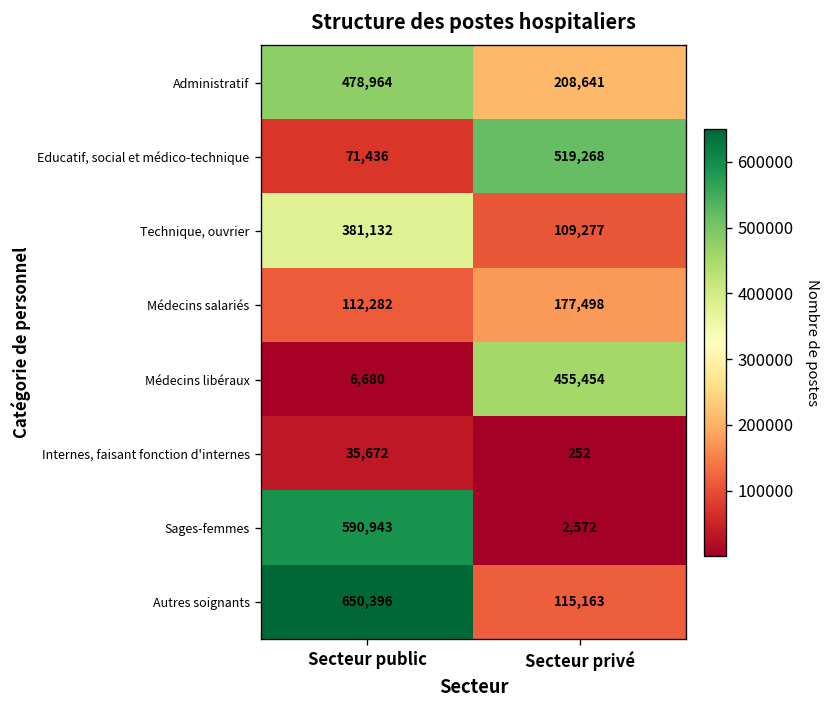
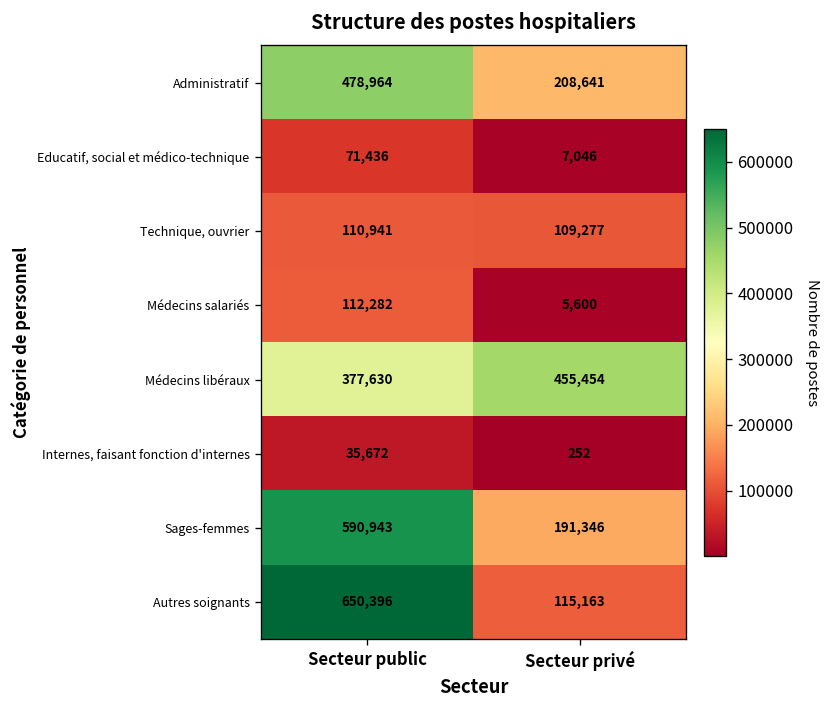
Educatif, social et médico-technique, Secteur privé: 519,268 -> 7,046
Technique, ouvrier, Secteur public: 381,132 -> 110,941
Médecins salariés, Secteur privé: 177,498 -> 5,600
Médecins libéraux, Secteur public: 6,680 -> 377,630
Sages-femmes, Secteur privé: 2,572 -> 191,346
